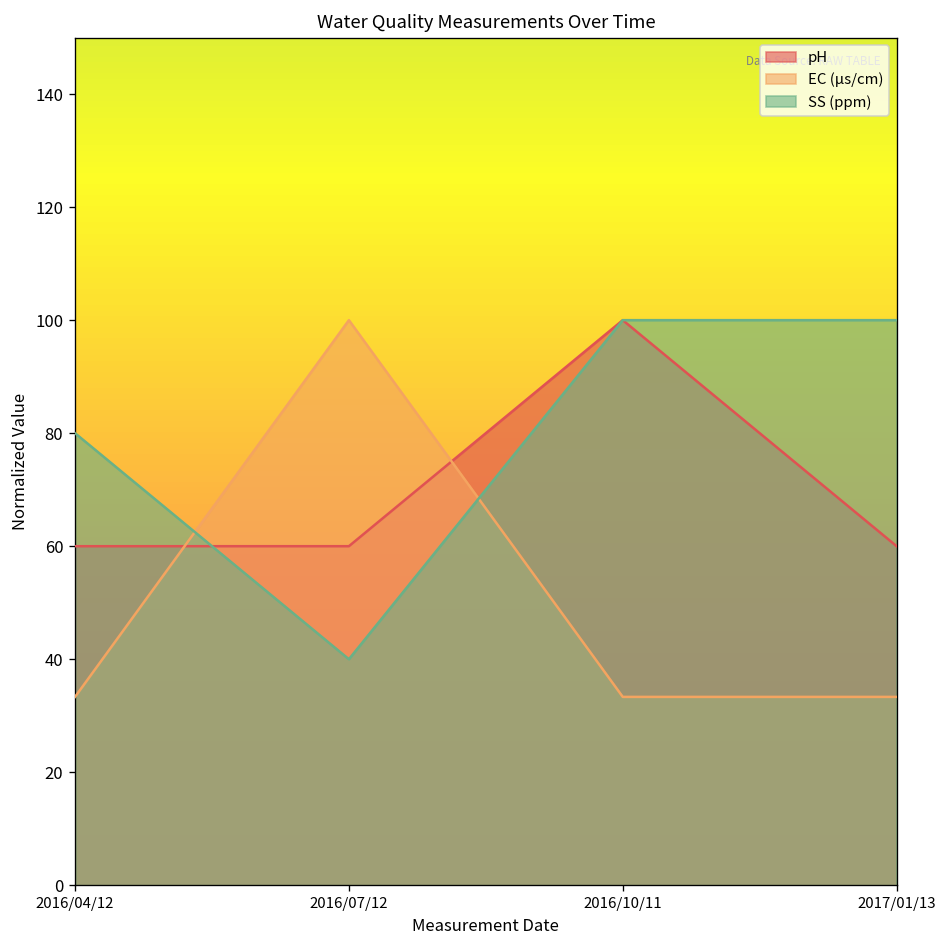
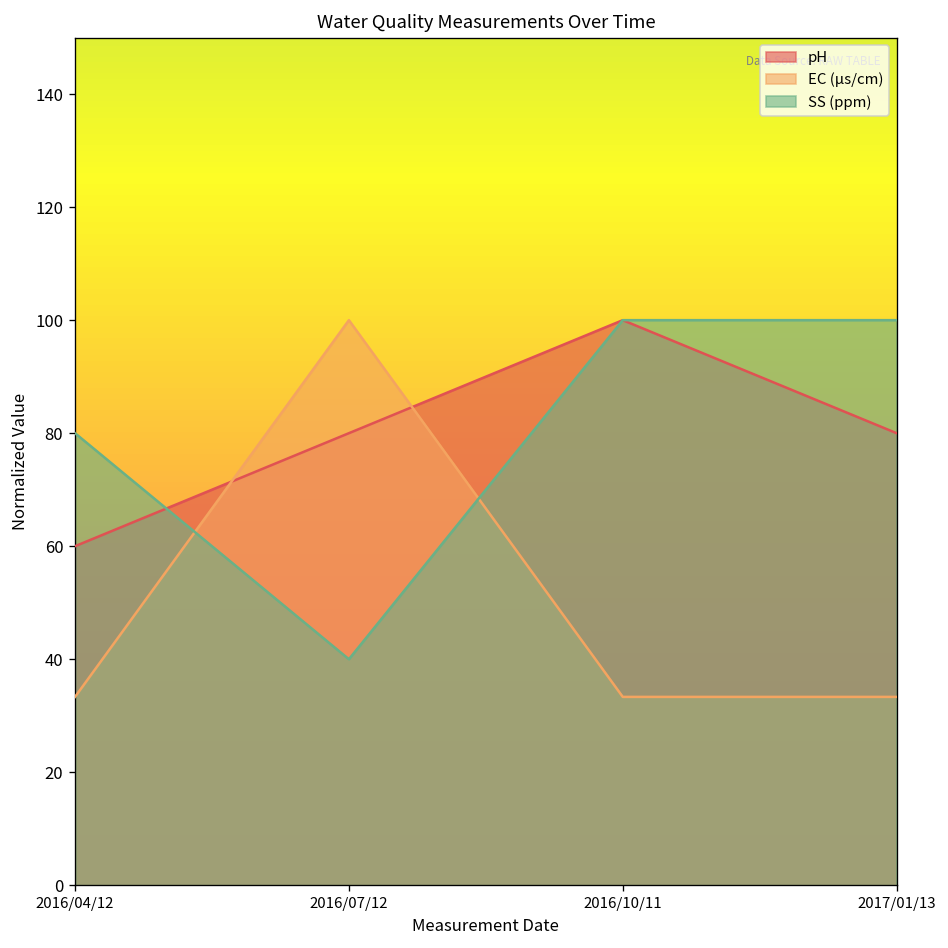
pH, 2016/07/12: 60 -> 80
pH, 2017/01/13: 60 -> 80
